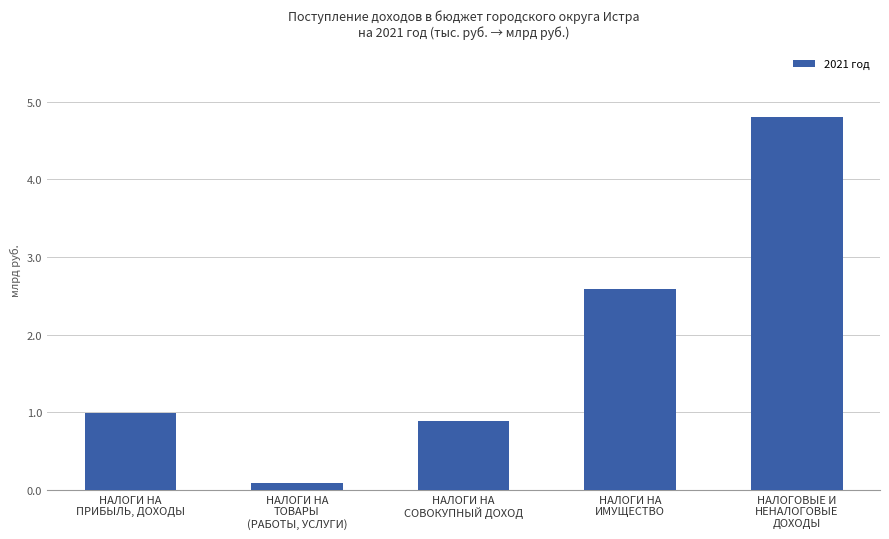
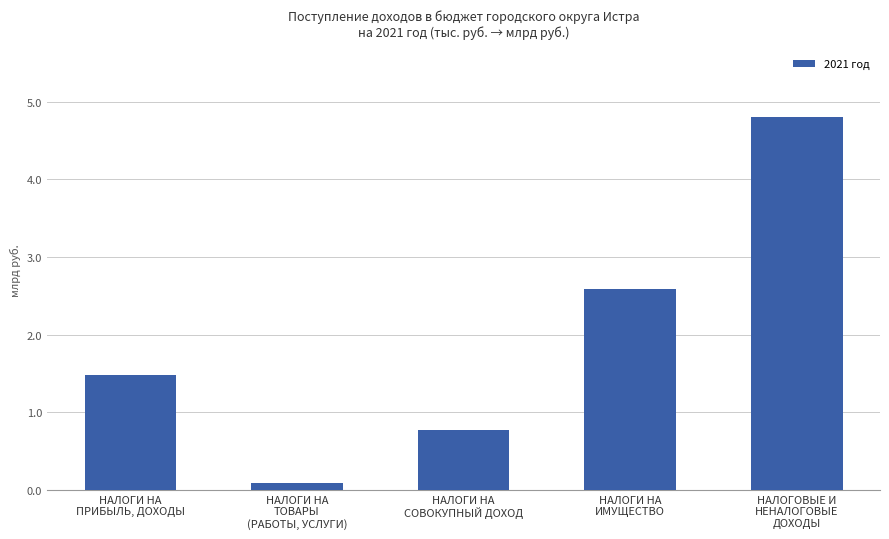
НАЛОГИ НА ПРИБЫЛЬ, ДОХОДЫ: 1.0 -> 1.5
НАЛОГИ НА СОВОКУПНЫЙ ДОХОД: 0.9 -> 0.8
